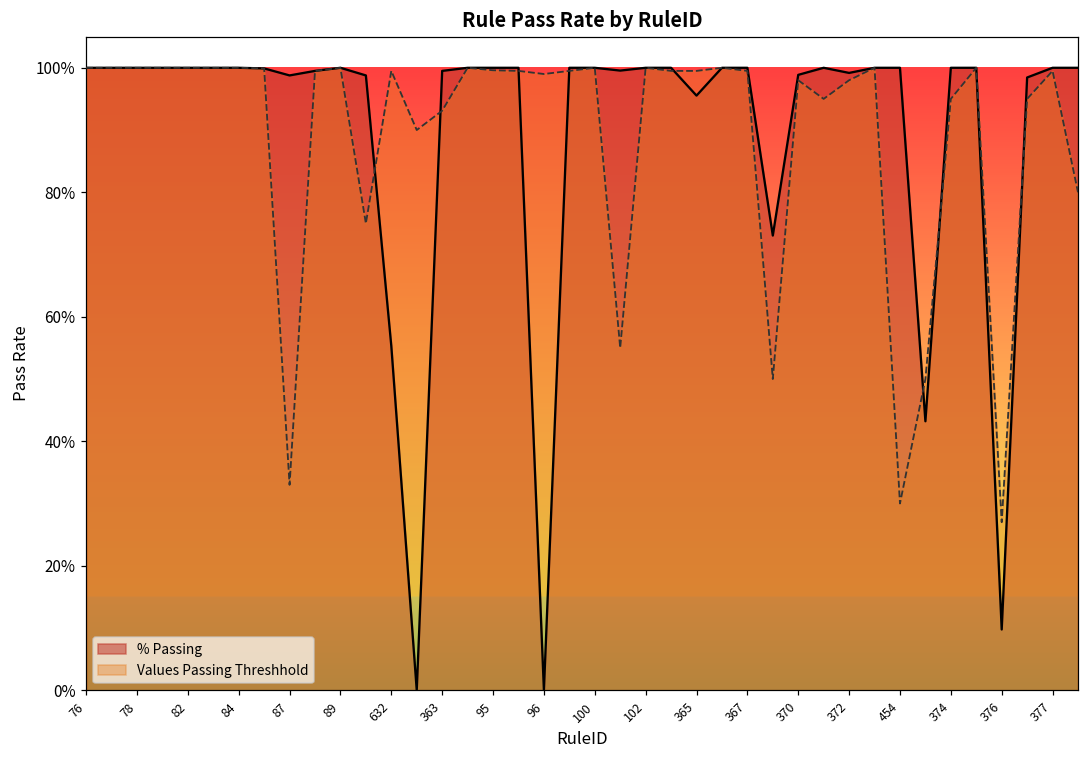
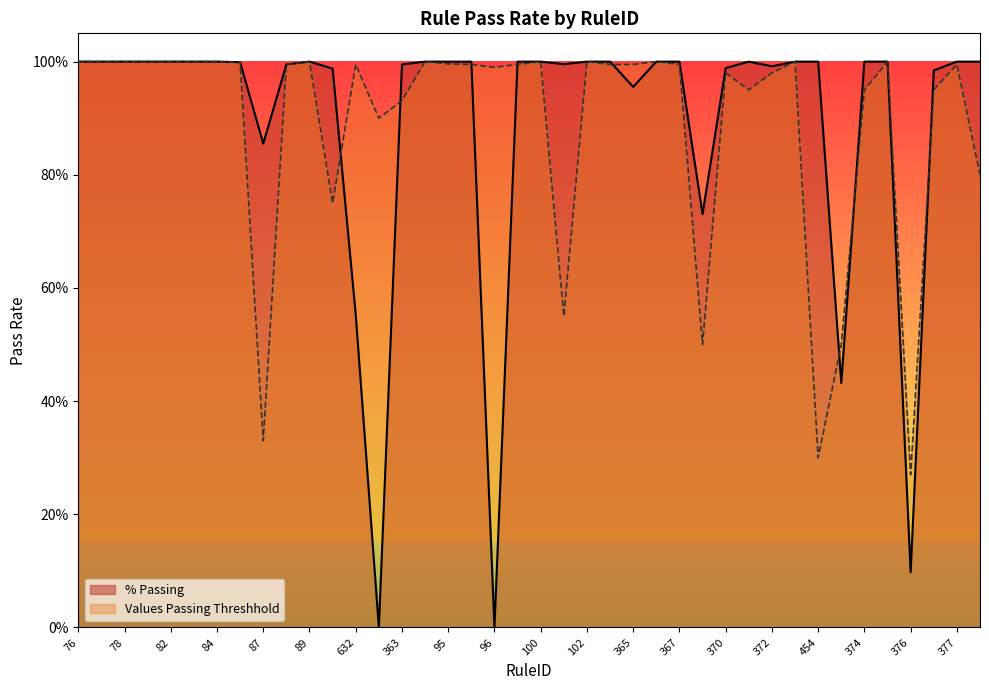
% Passing, 87: 99% -> 86%
